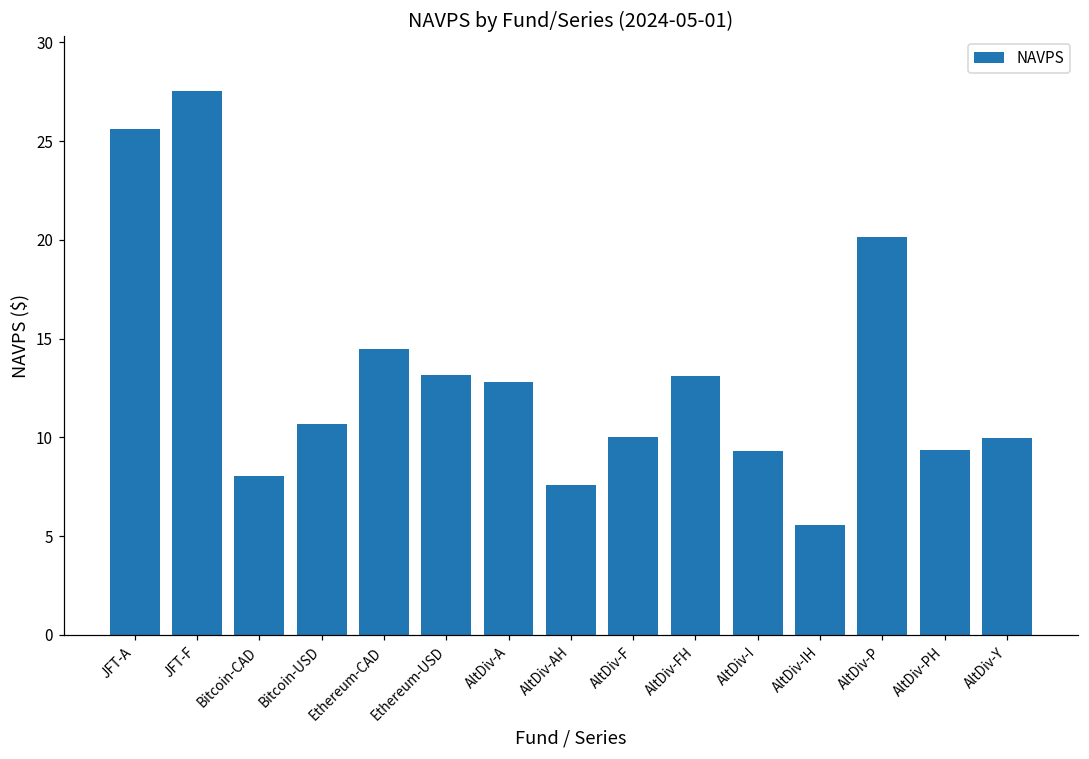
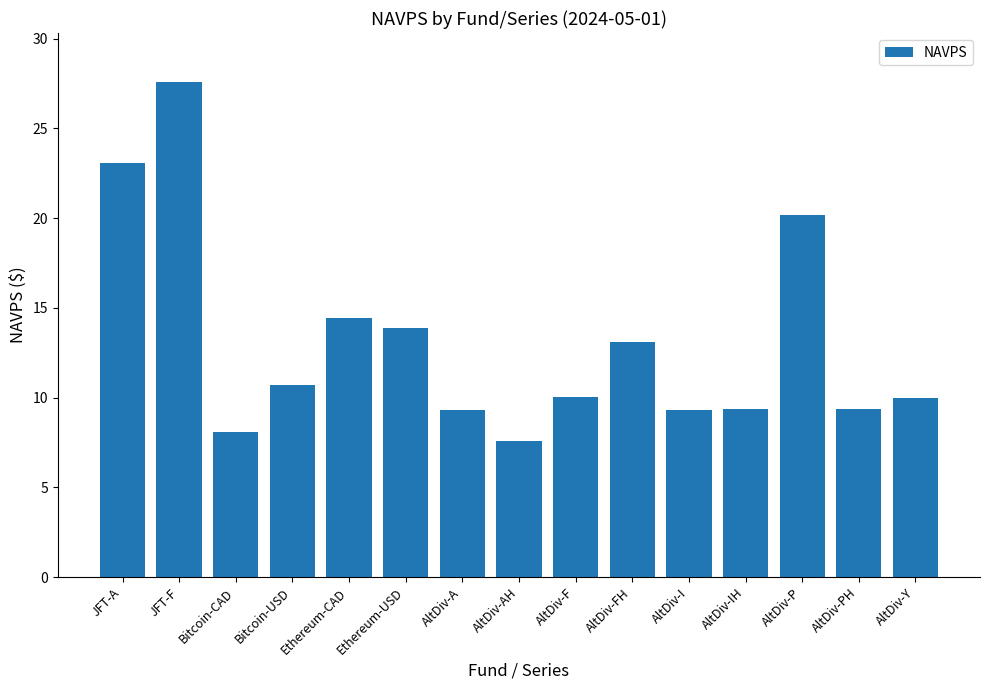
JFT-A: 25.6 -> 23.1
Ethereum-USD: 13.1 -> 13.9
AltDiv-A: 12.8 -> 9.3
AltDiv-IH: 5.6 -> 9.4
